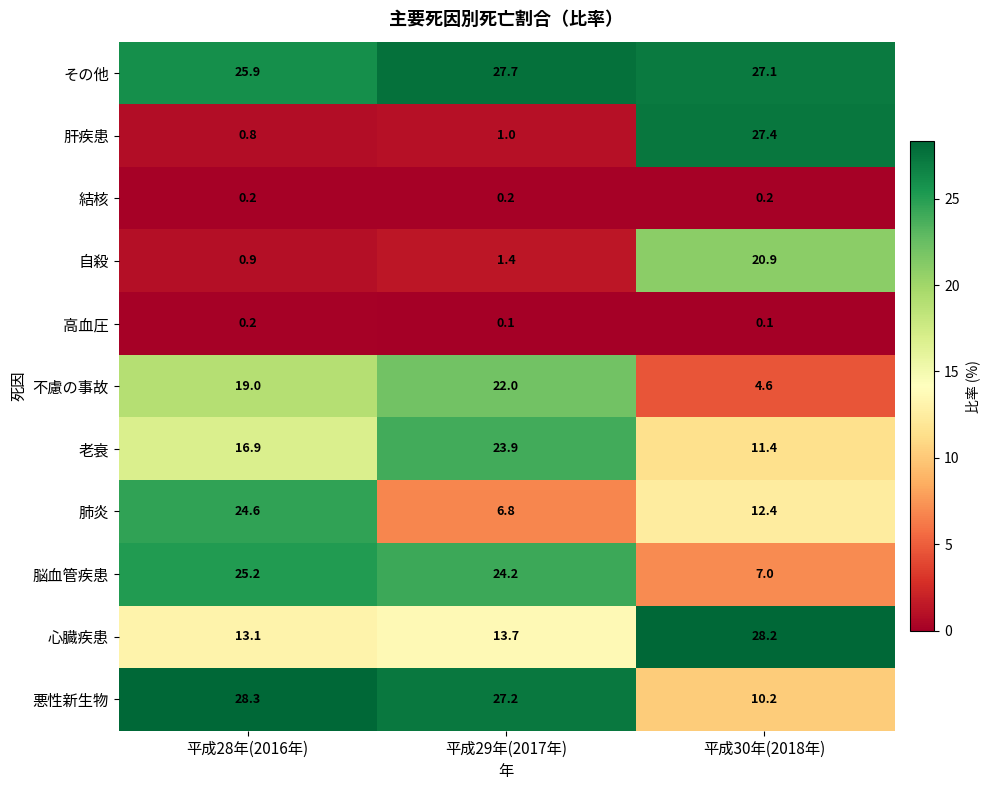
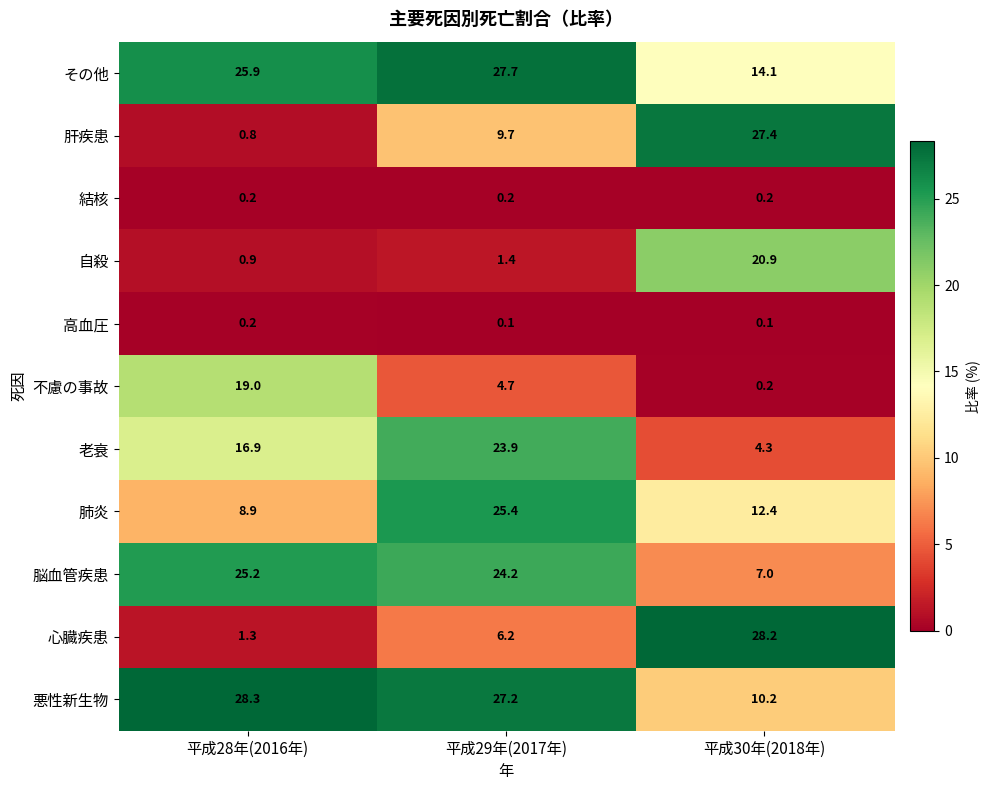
その他, 平成30年(2018年): 27.1 -> 14.1
肝疾患, 平成29年(2017年): 1.0 -> 9.7
不慮の事故, 平成29年(2017年): 22.0 -> 4.7
不慮の事故, 平成30年(2018年): 4.6 -> 0.2
老衰, 平成30年(2018年): 11.4 -> 4.3
肺炎, 平成28年(2016年): 24.6 -> 8.9
肺炎, 平成29年(2017年): 6.8 -> 25.4
心臓疾患, 平成28年(2016年): 13.1 -> 1.3
心臓疾患, 平成29年(2017年): 13.7 -> 6.2
